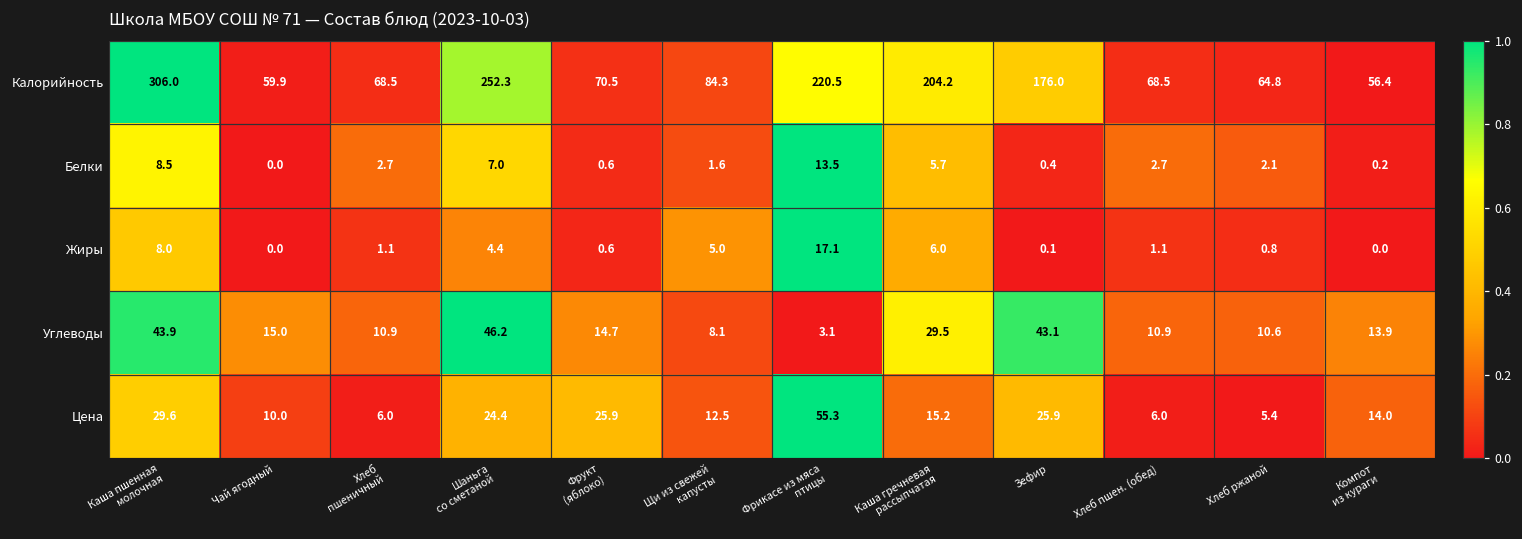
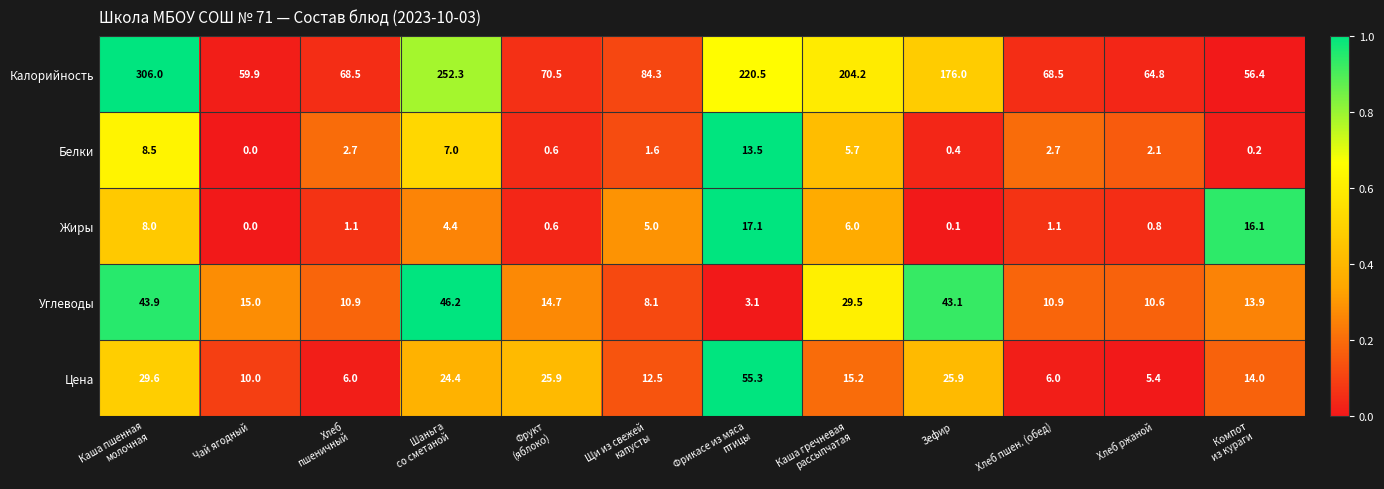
Жиры, Компот из кураги: 0.0 -> 16.1
